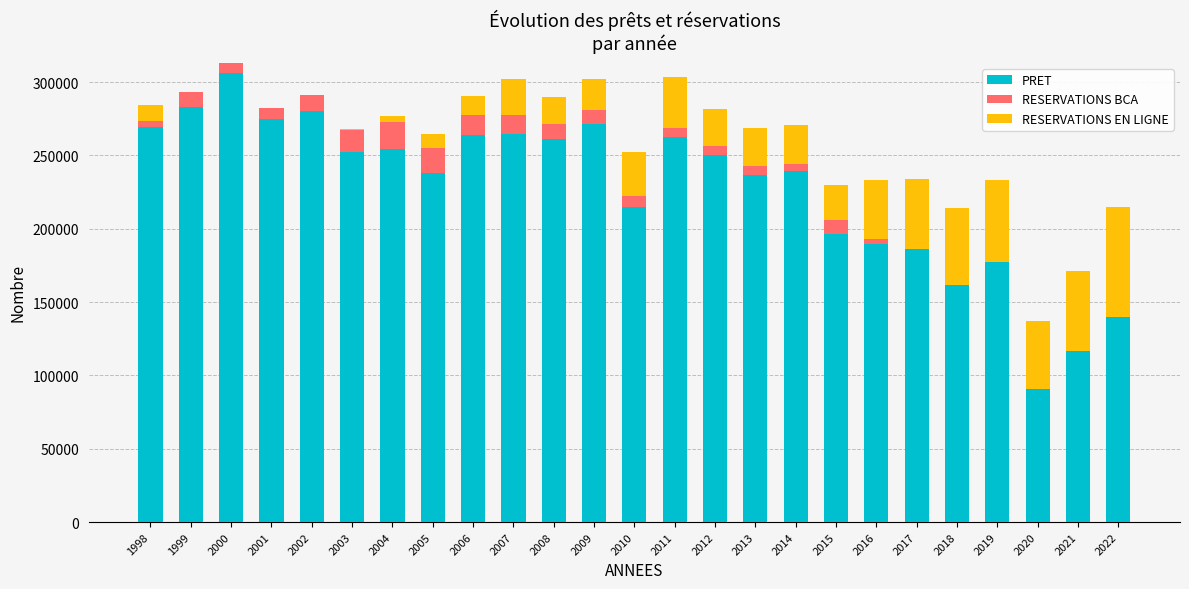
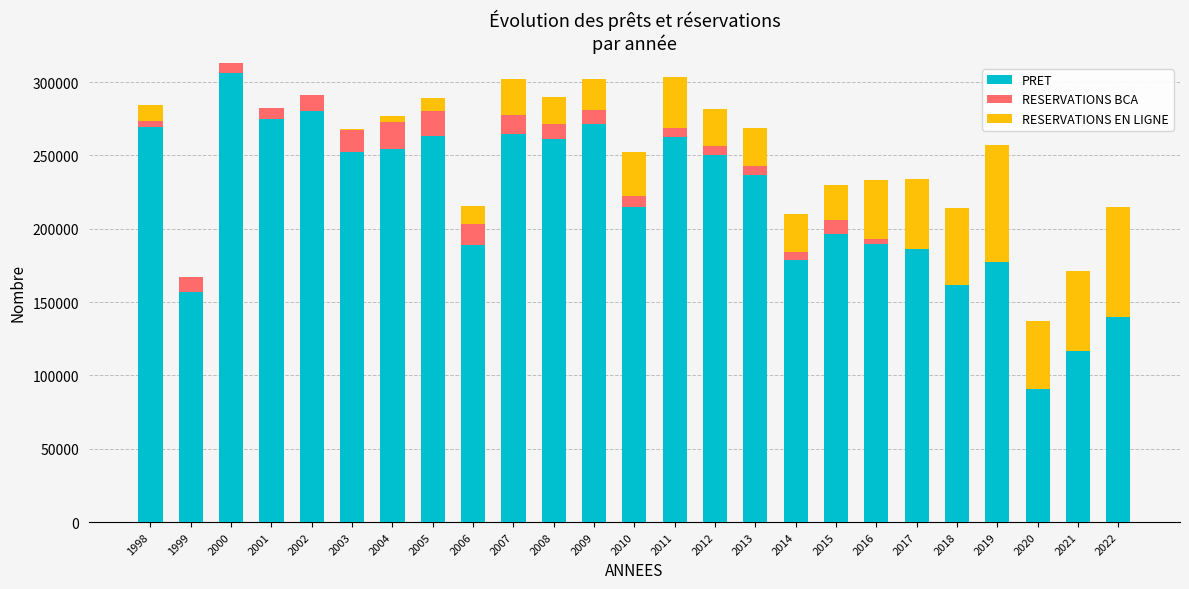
PRET, 1999: 283000 -> 157000
PRET, 2005: 238000 -> 263000
PRET, 2006: 264000 -> 189000
PRET, 2014: 239000 -> 179000
RESERVATIONS EN LIGNE, 2019: 56000 -> 80000
